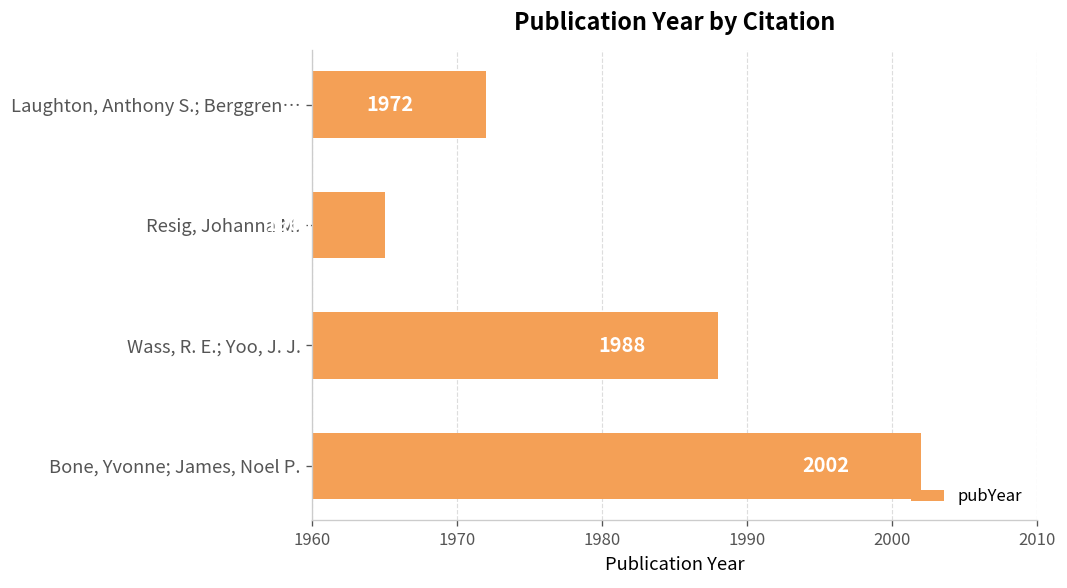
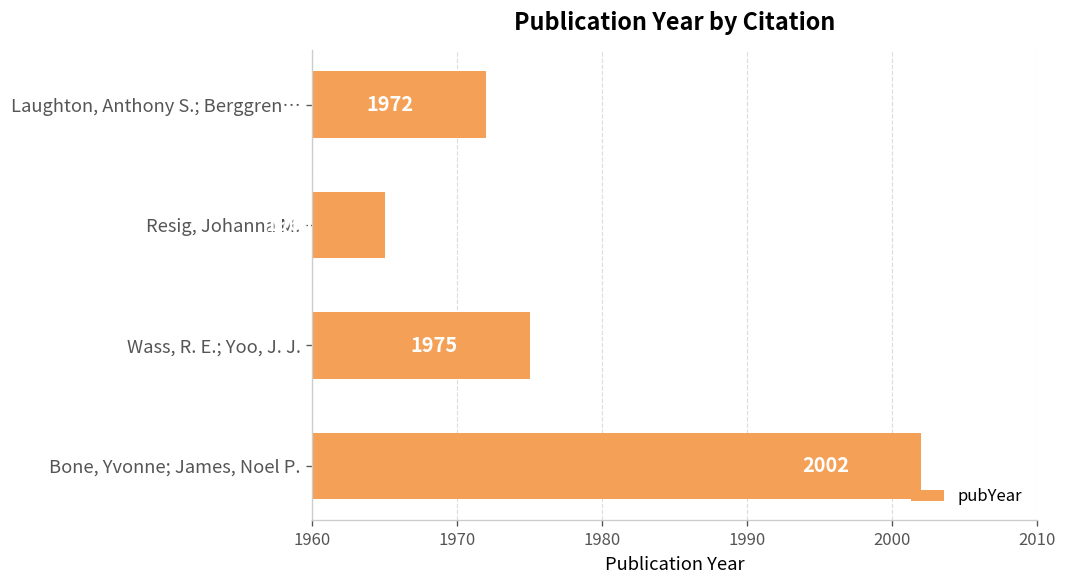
Wass, R. E.; Yoo, J. J.: 1988 -> 1975
